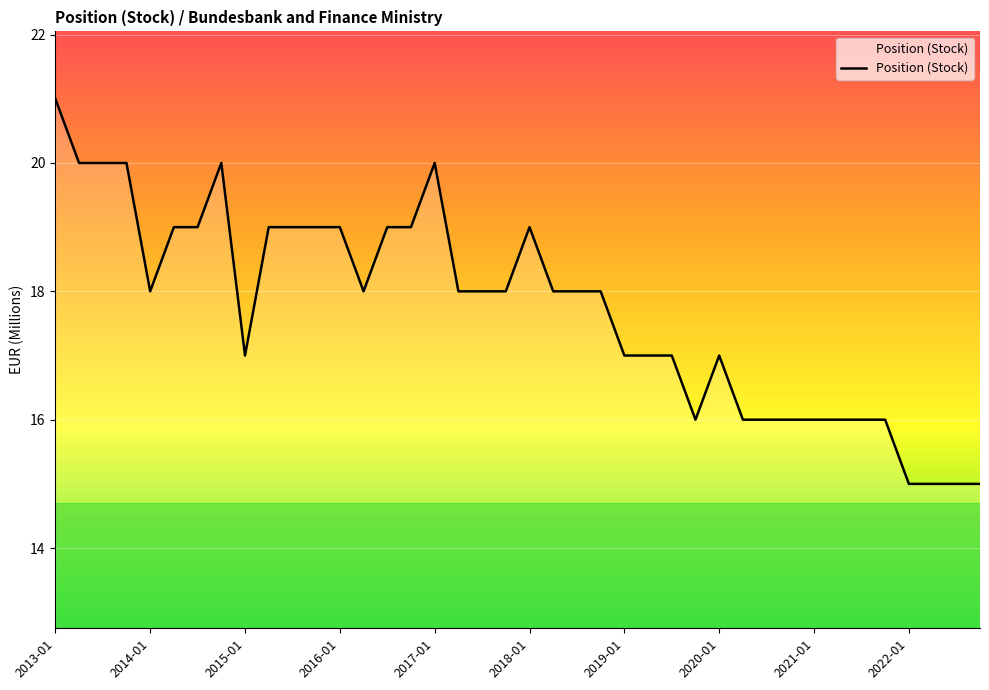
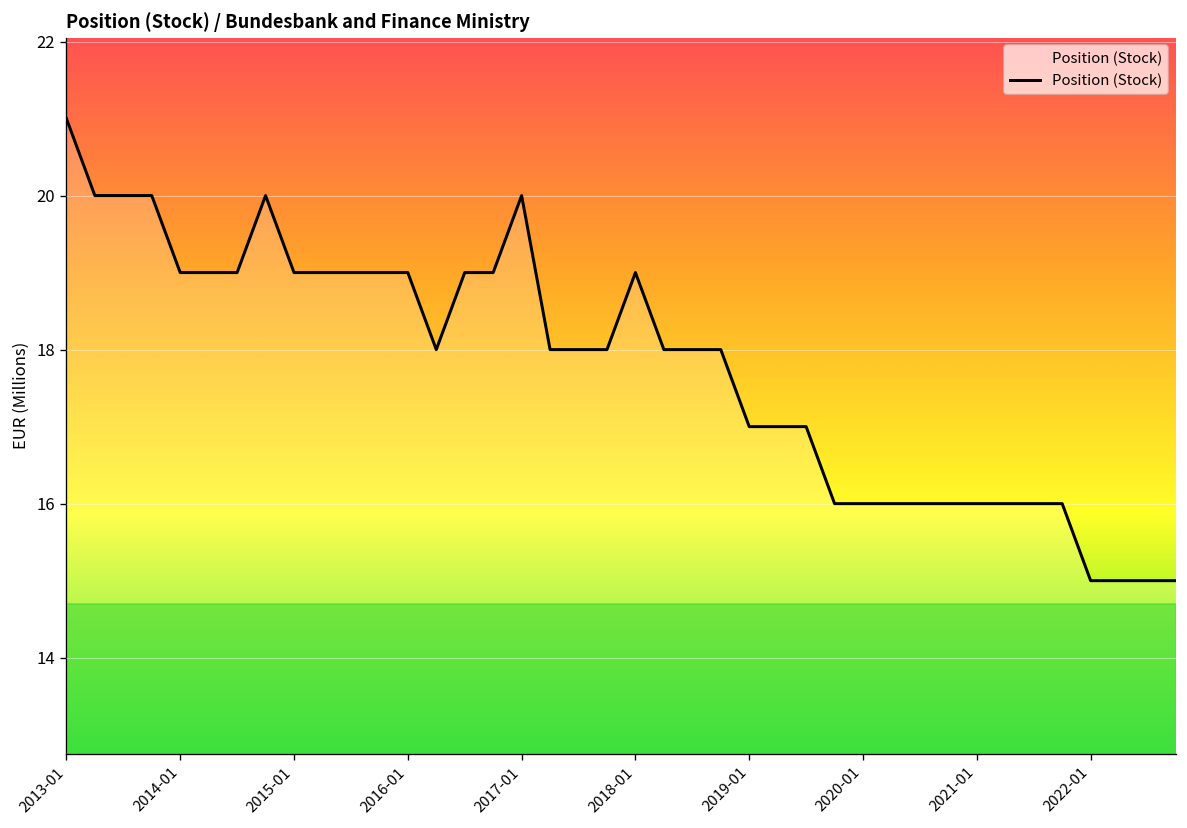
2014-01: 18 -> 19
2015-01: 17 -> 19
2020-01: 17 -> 16
